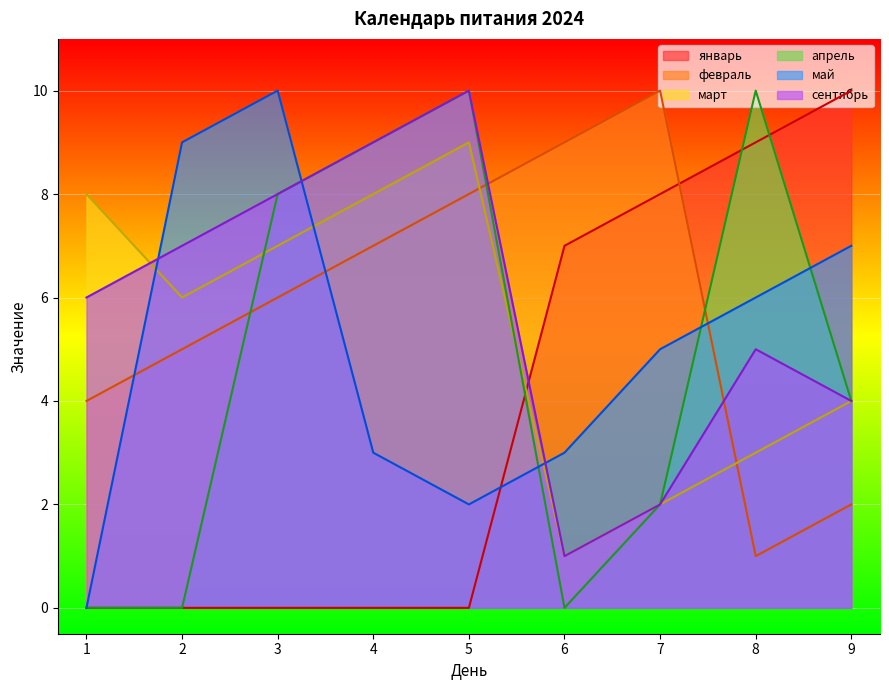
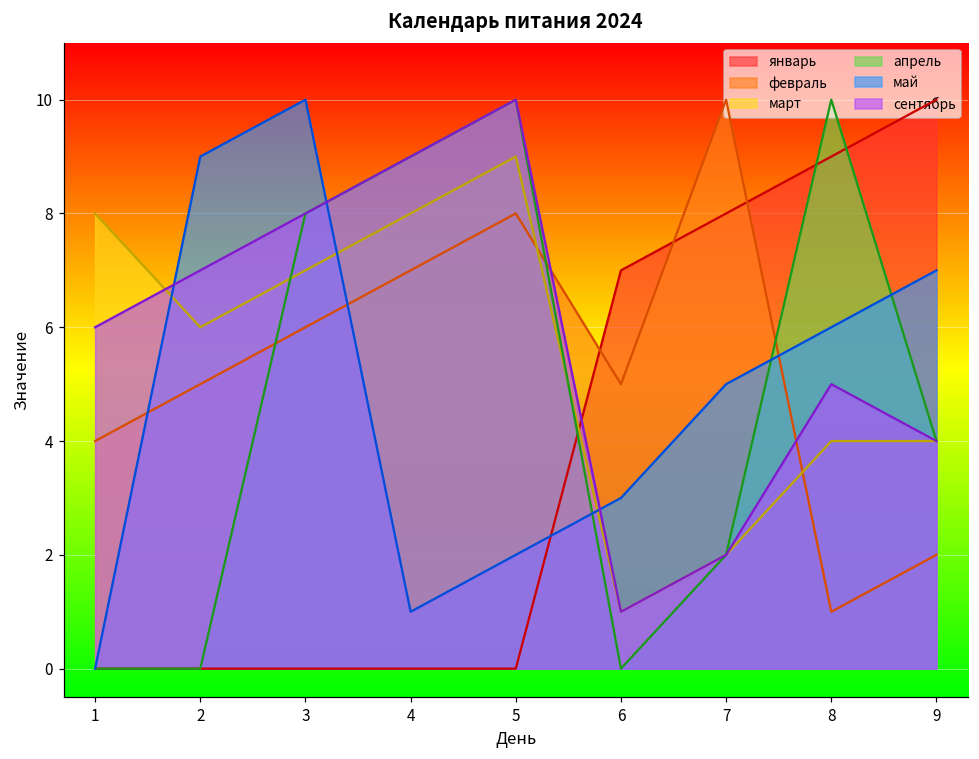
май, 4: 3 -> 1
февраль, 6: 9 -> 5
март, 8: 3 -> 4
